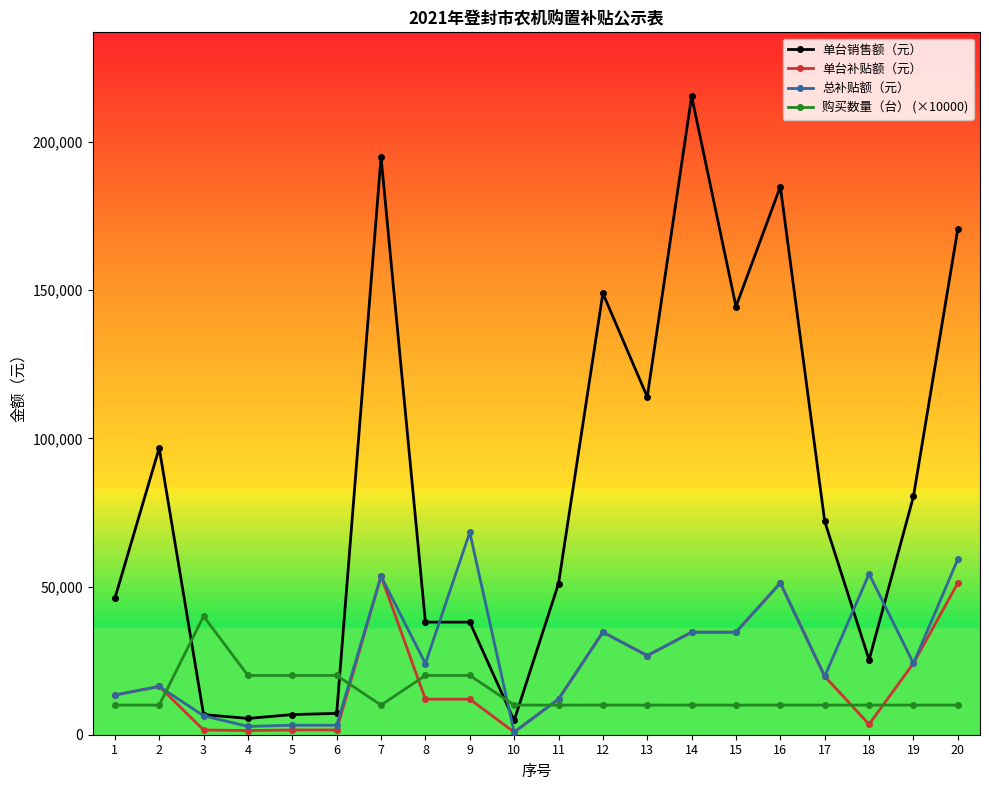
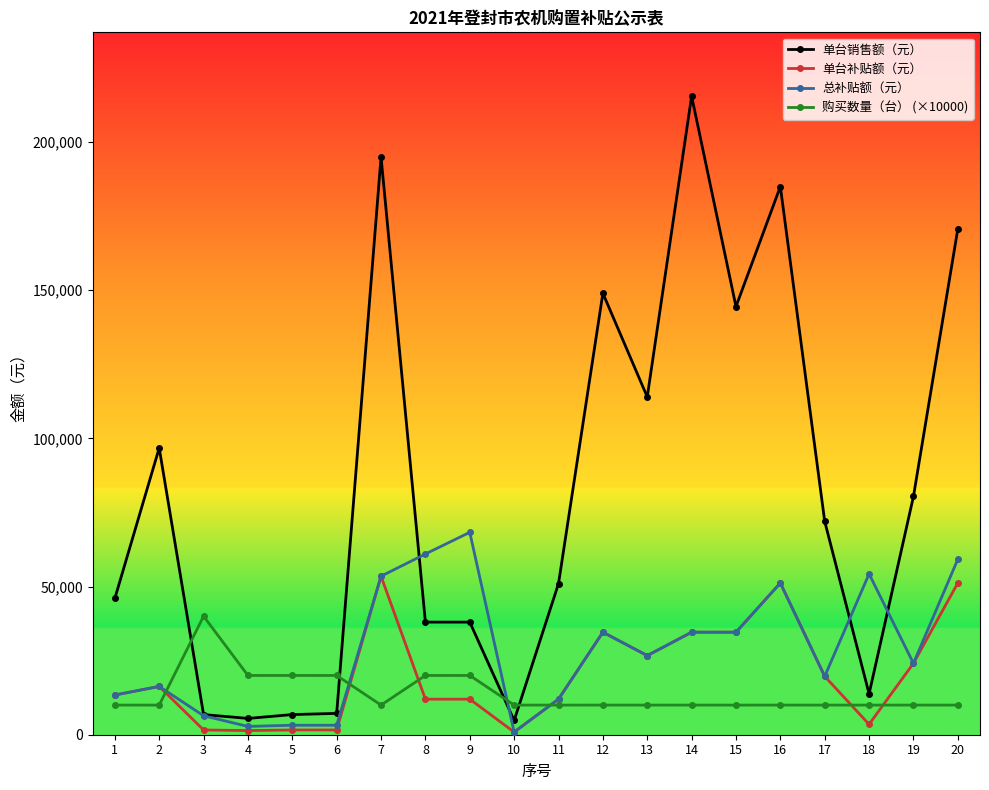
总补贴额（元）, 8: 24,000 -> 61,000
单台销售额（元）, 18: 25,000 -> 14,000
